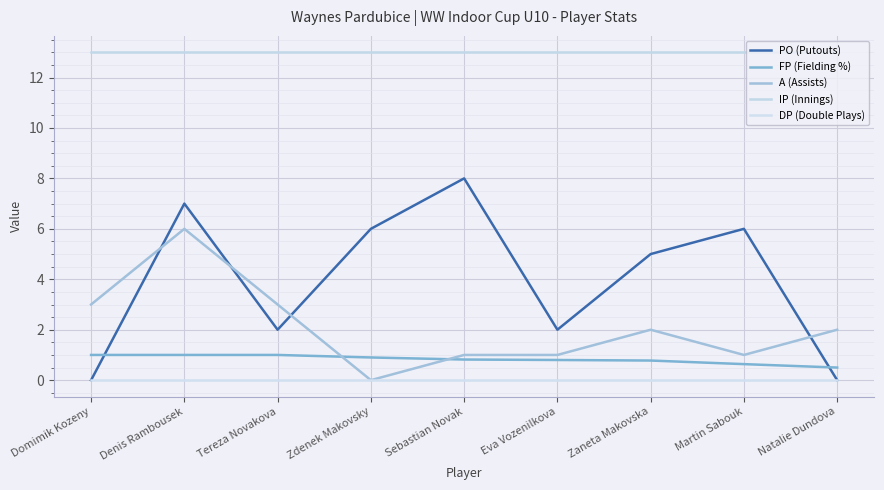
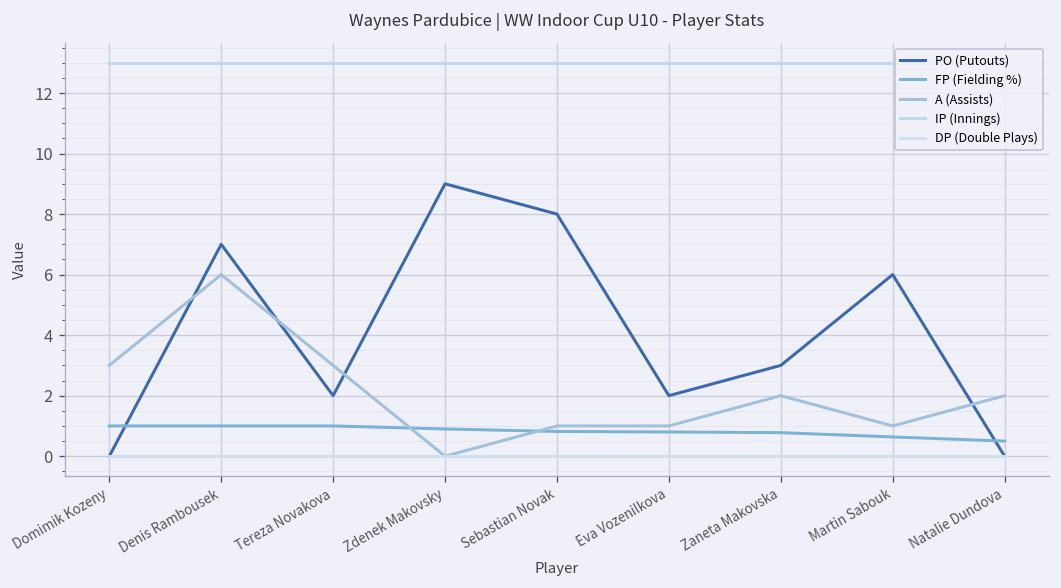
PO (Putouts), Zdenek Makovsky: 6 -> 9
PO (Putouts), Zaneta Makovska: 5 -> 3
